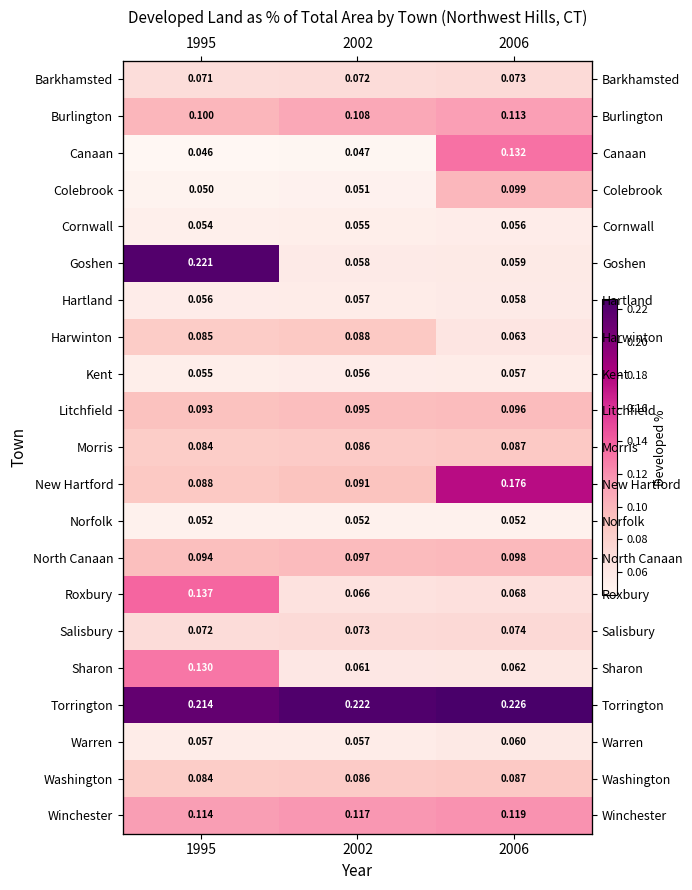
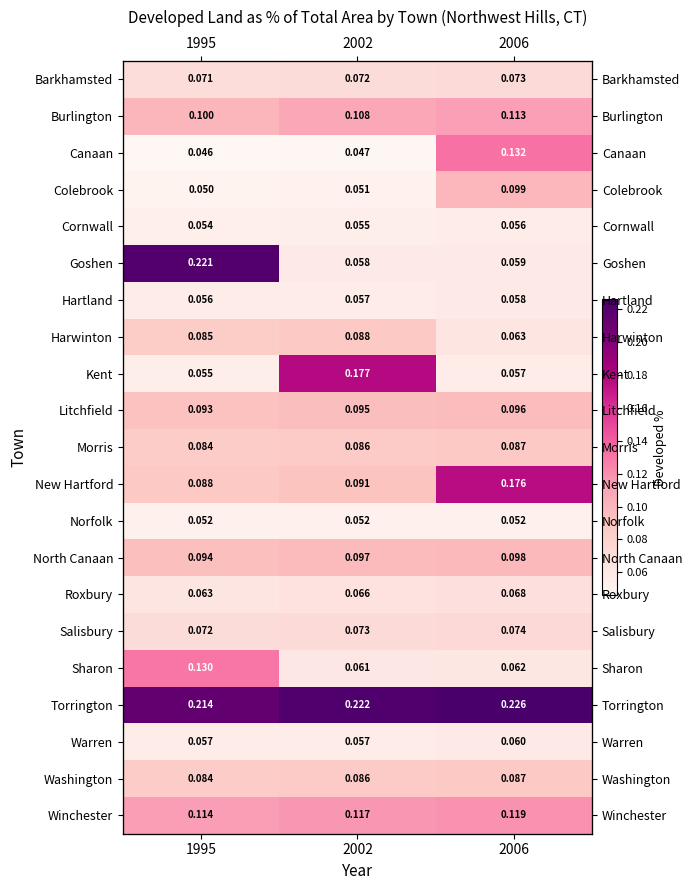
Kent, 2002: 0.056 -> 0.177
Roxbury, 1995: 0.137 -> 0.063
